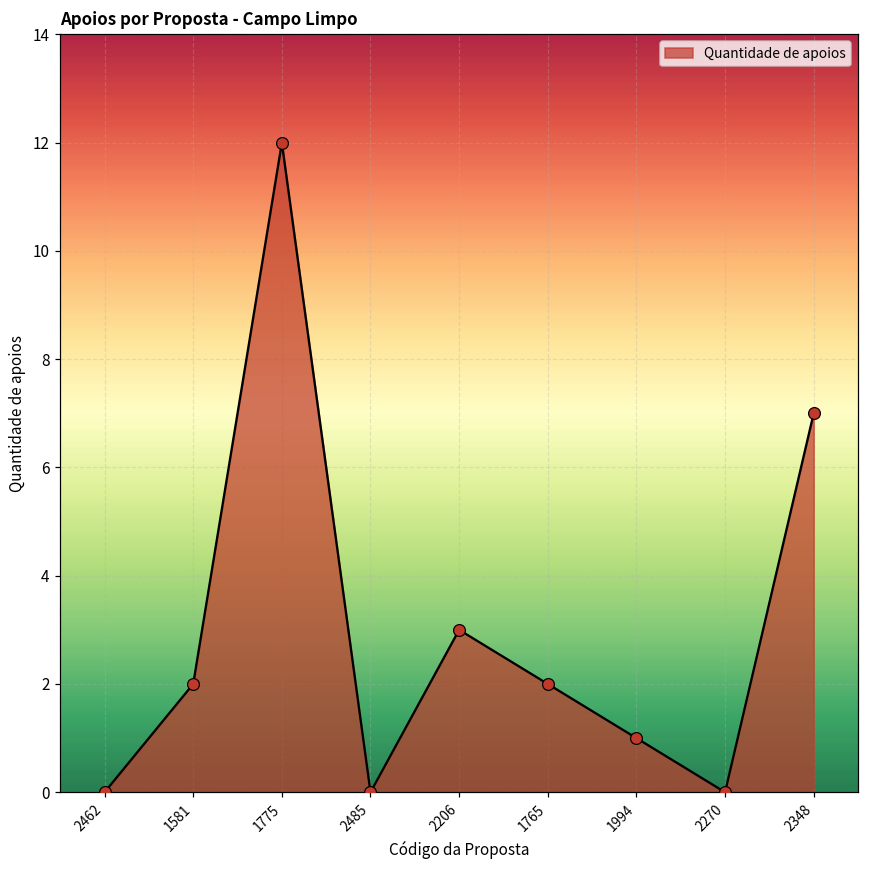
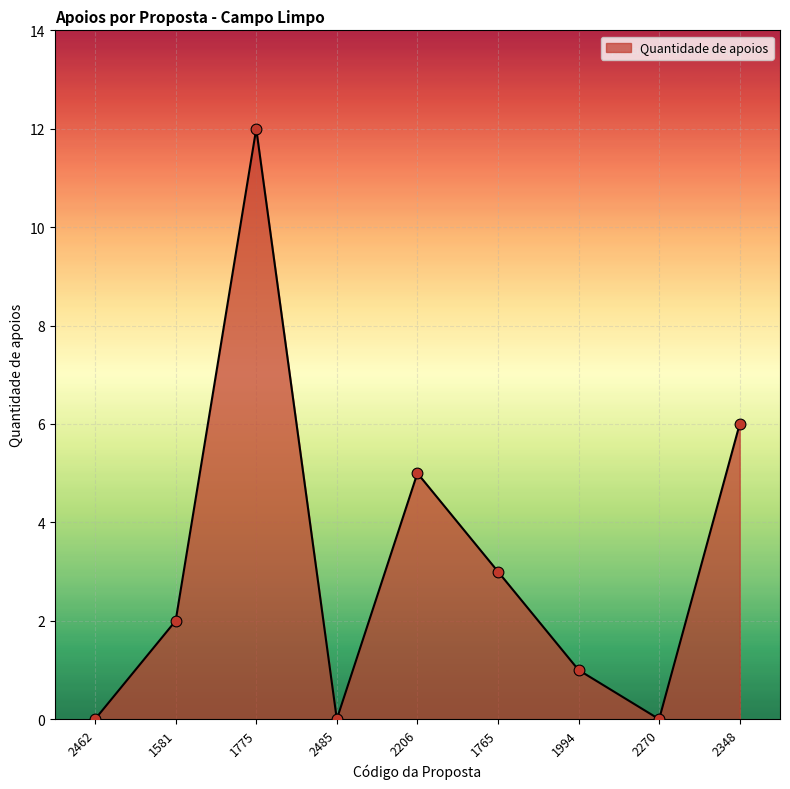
2206: 3 -> 5
1765: 2 -> 3
2348: 7 -> 6
